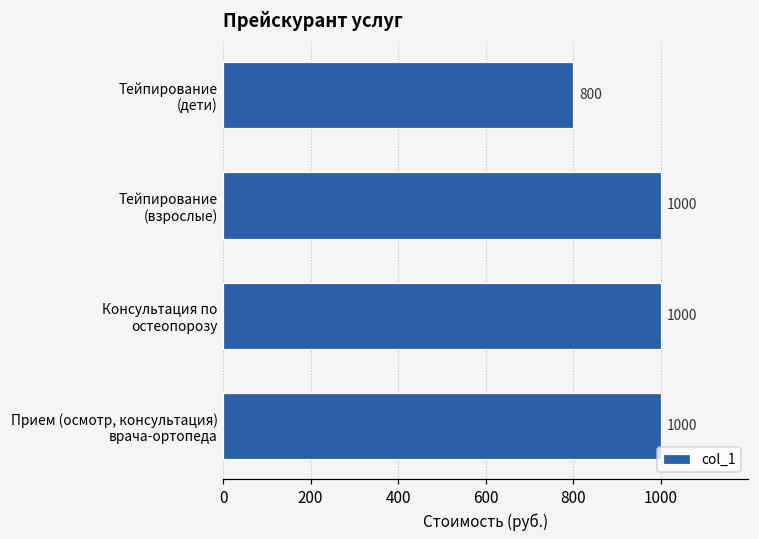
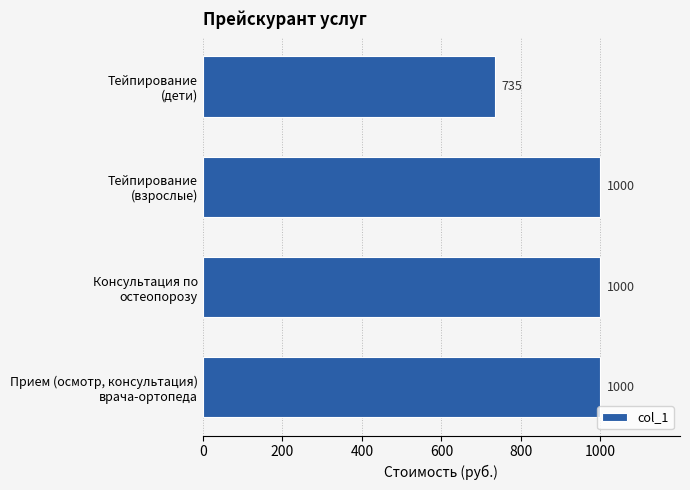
Тейпирование (дети): 800 -> 735
